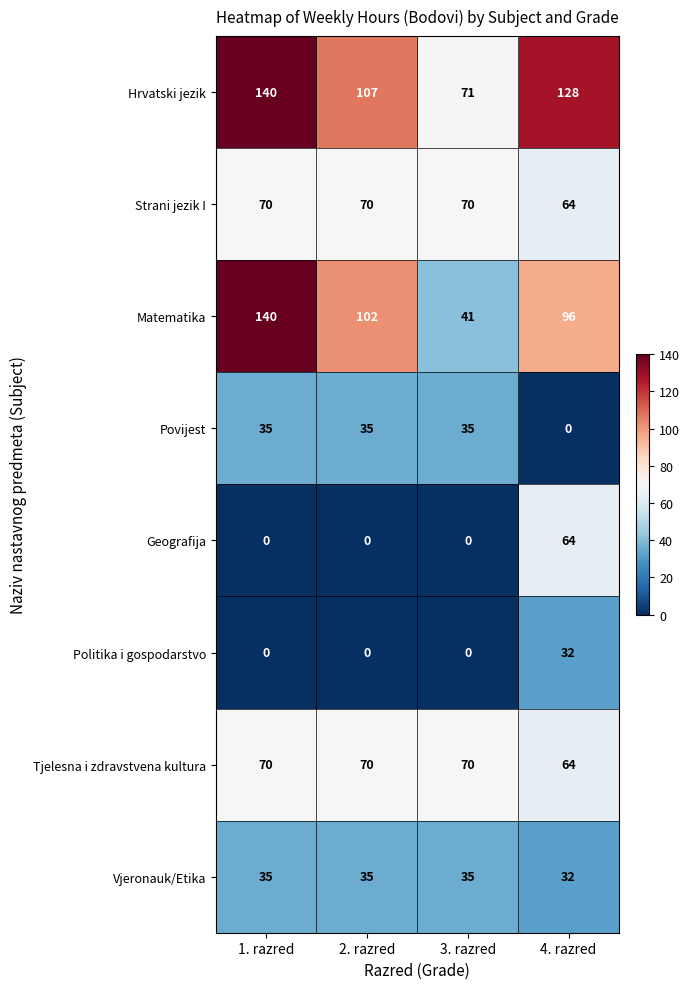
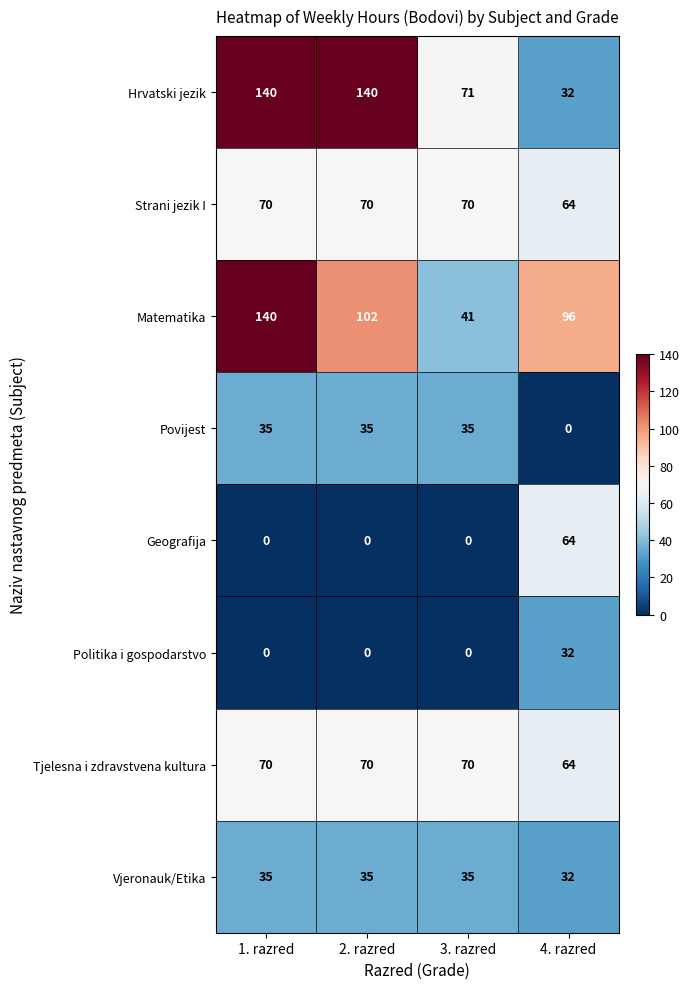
Hrvatski jezik, 2. razred: 107 -> 140
Hrvatski jezik, 4. razred: 128 -> 32
